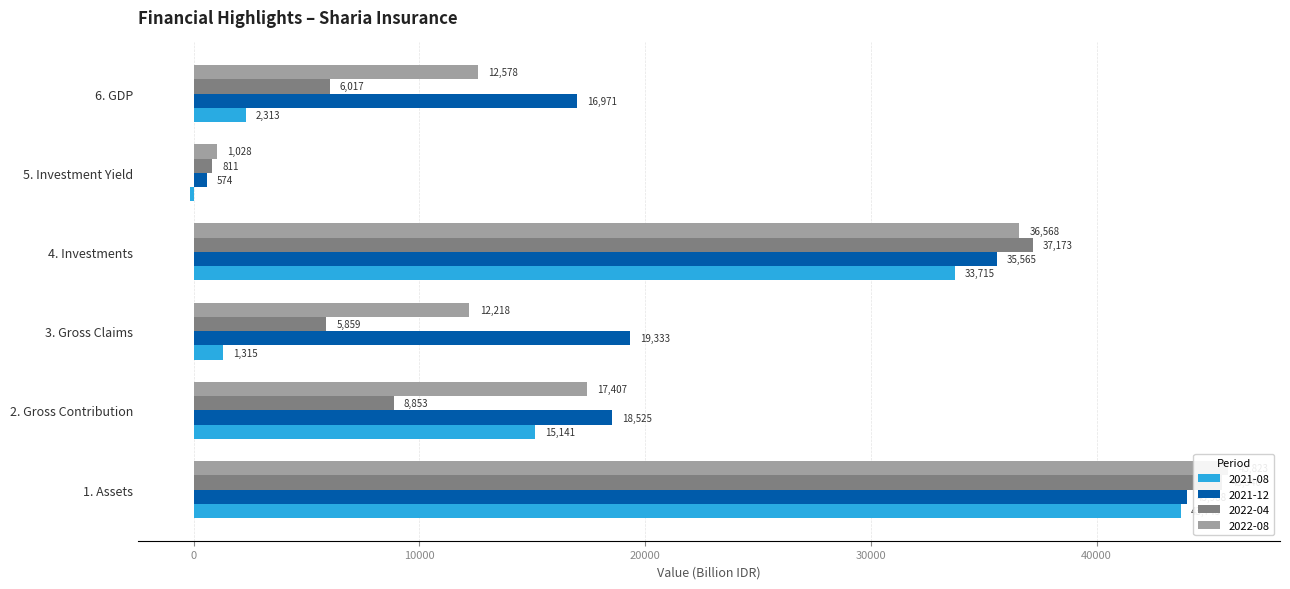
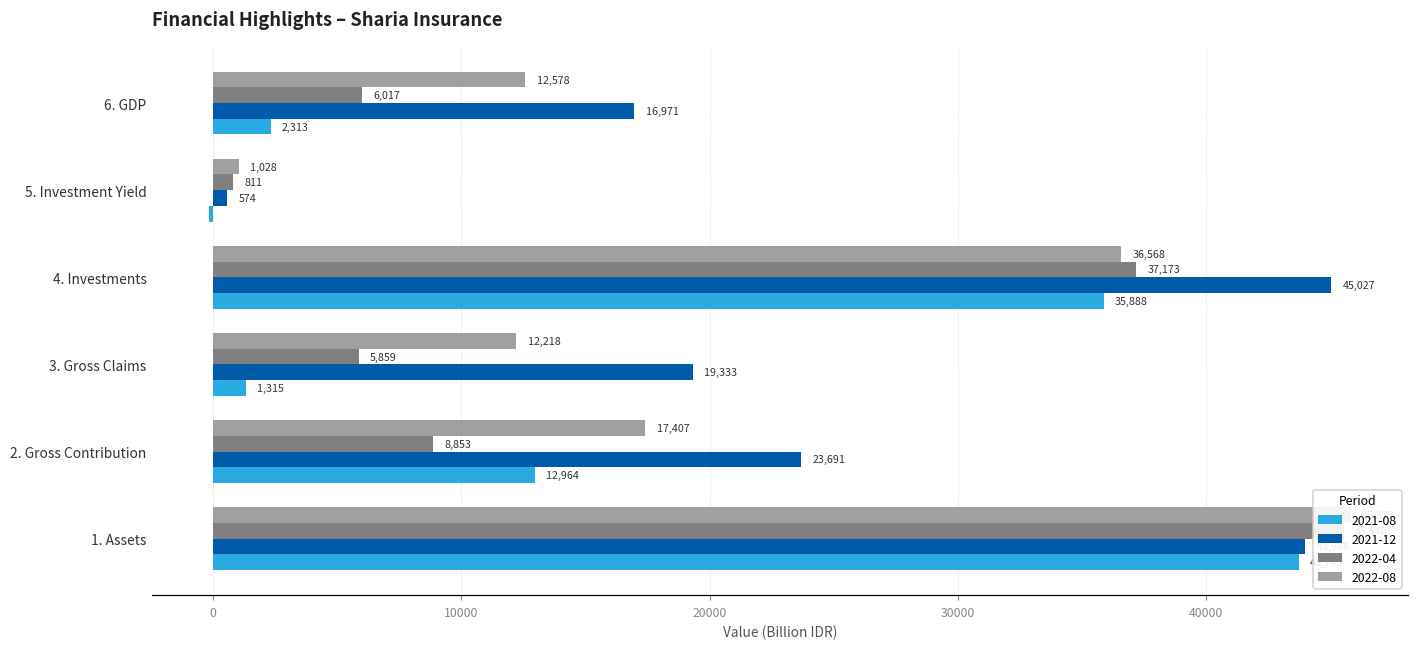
2021-12, 4. Investments: 35,565 -> 45,027
2021-08, 4. Investments: 33,715 -> 35,888
2021-12, 2. Gross Contribution: 18,525 -> 23,691
2021-08, 2. Gross Contribution: 15,141 -> 12,964
